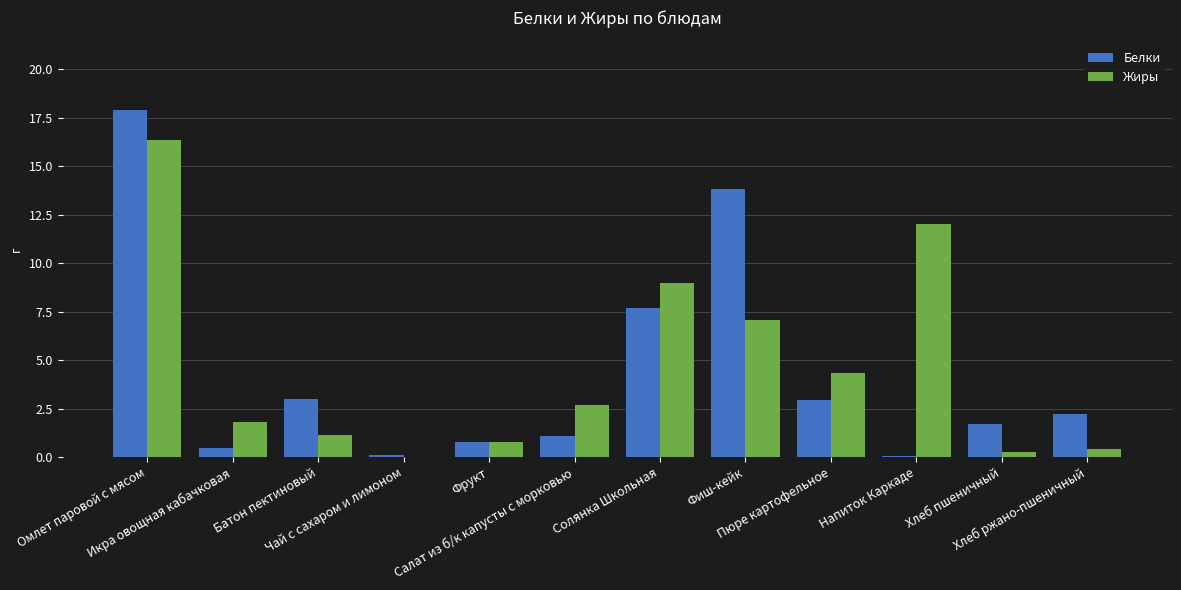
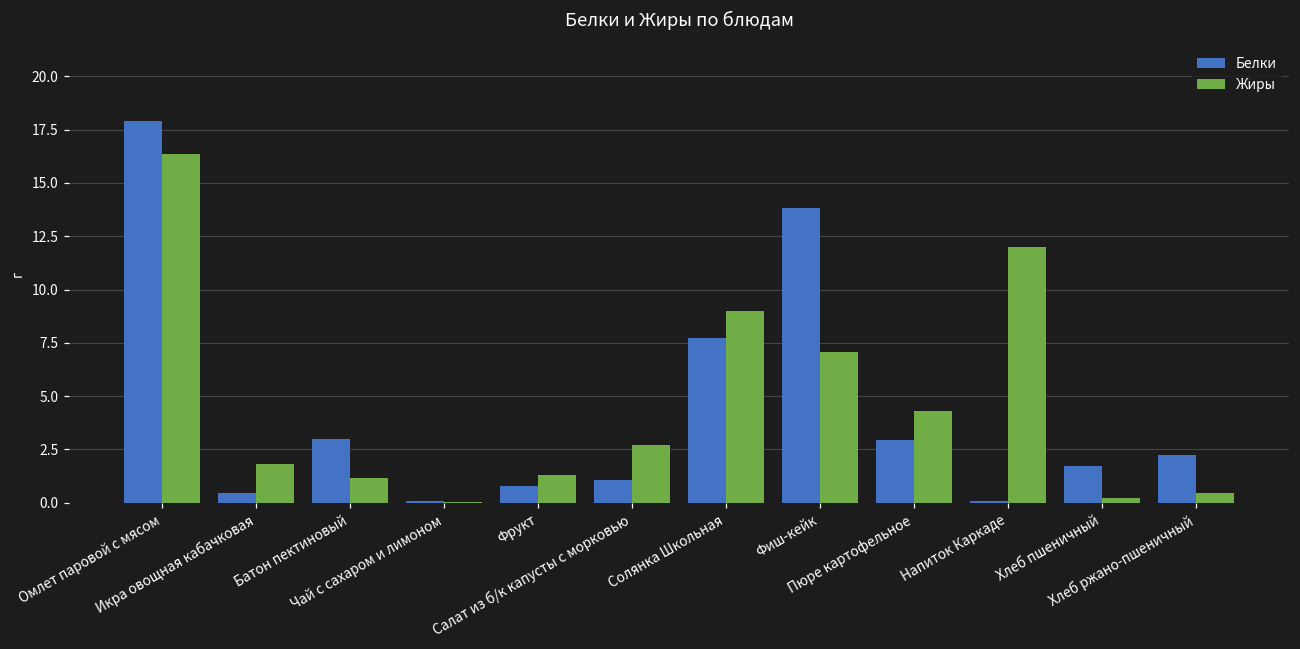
Жиры, Фрукт: 0.8 -> 1.3
